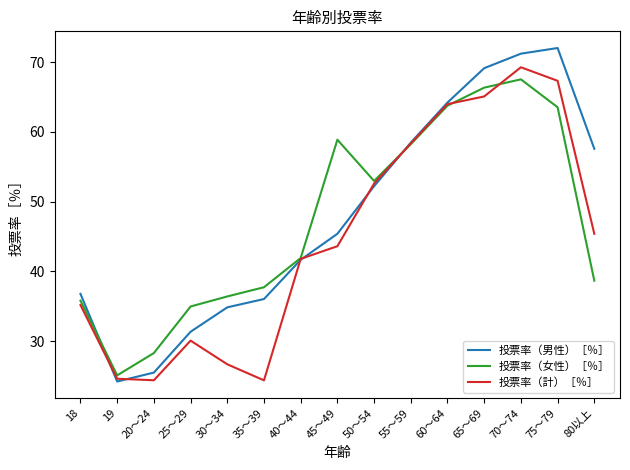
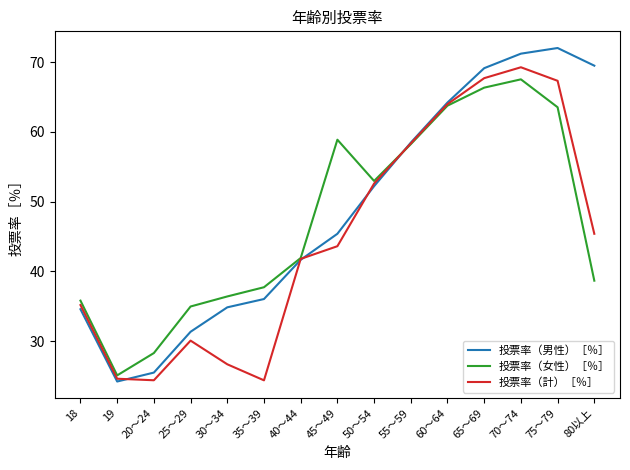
投票率（男性）［％］, 18: 37 -> 35
投票率（計）［％］, 65～69: 65 -> 68
投票率（男性）［％］, 80以上: 58 -> 69
